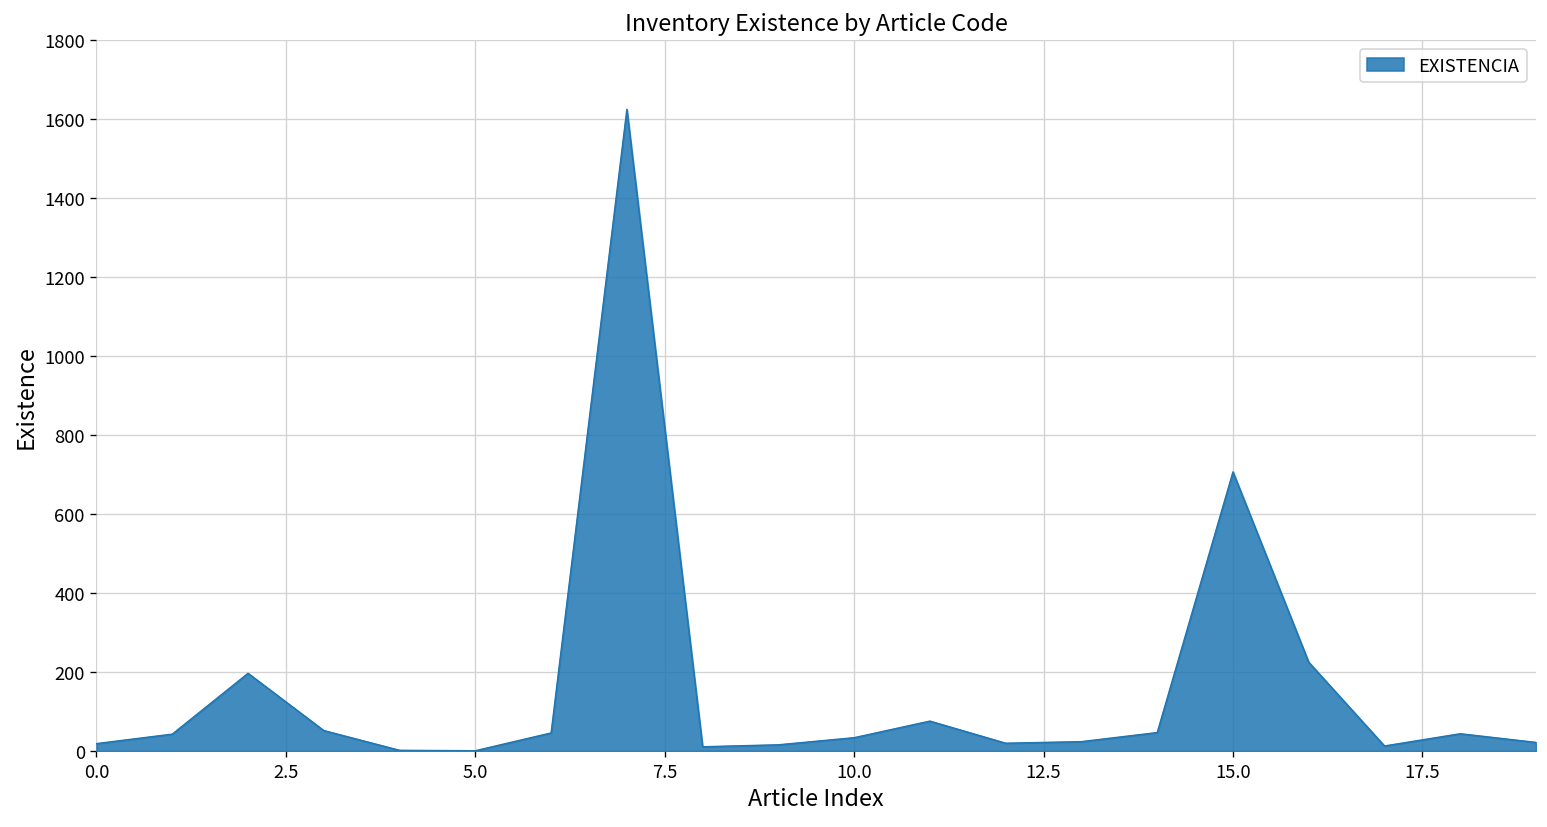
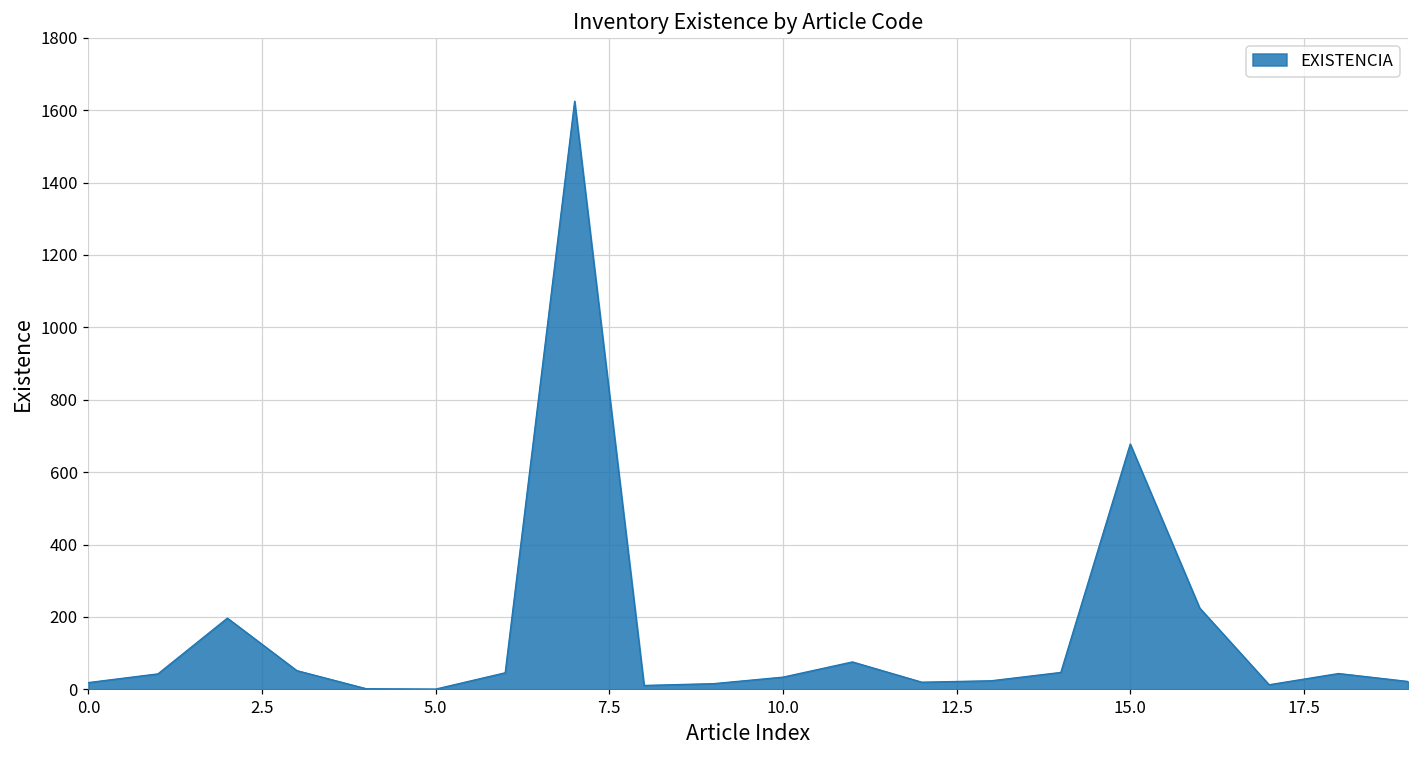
15.0: 710 -> 680
